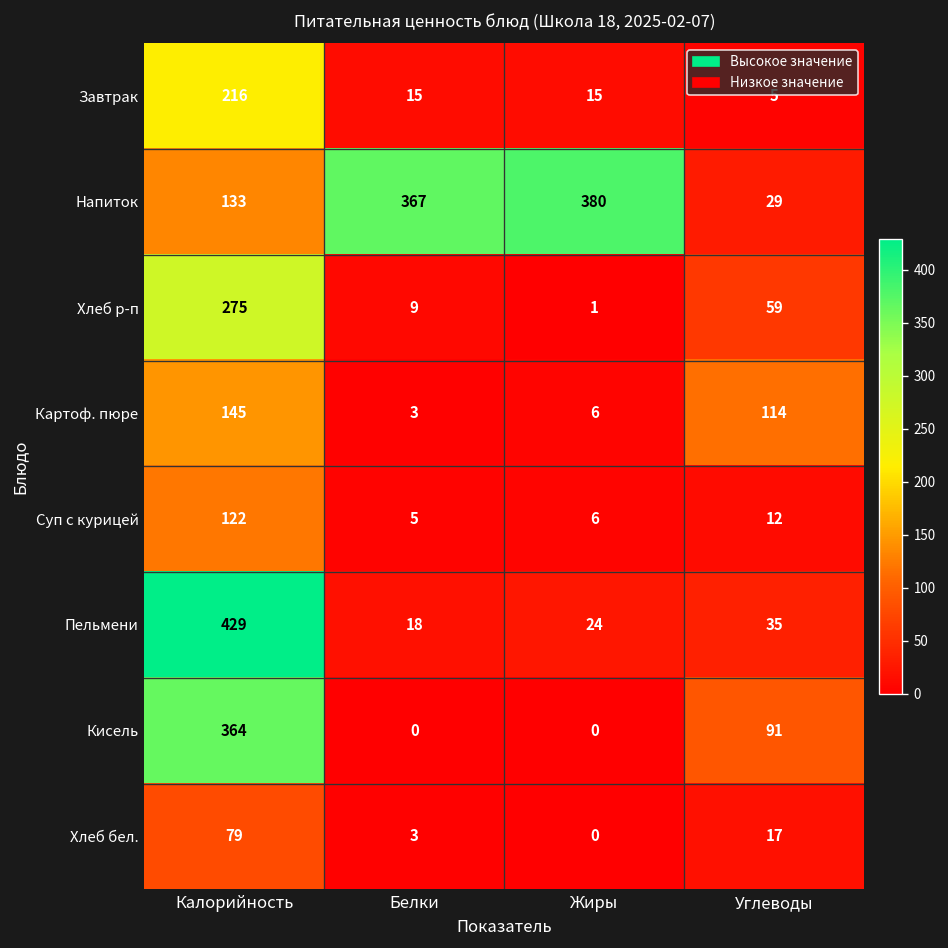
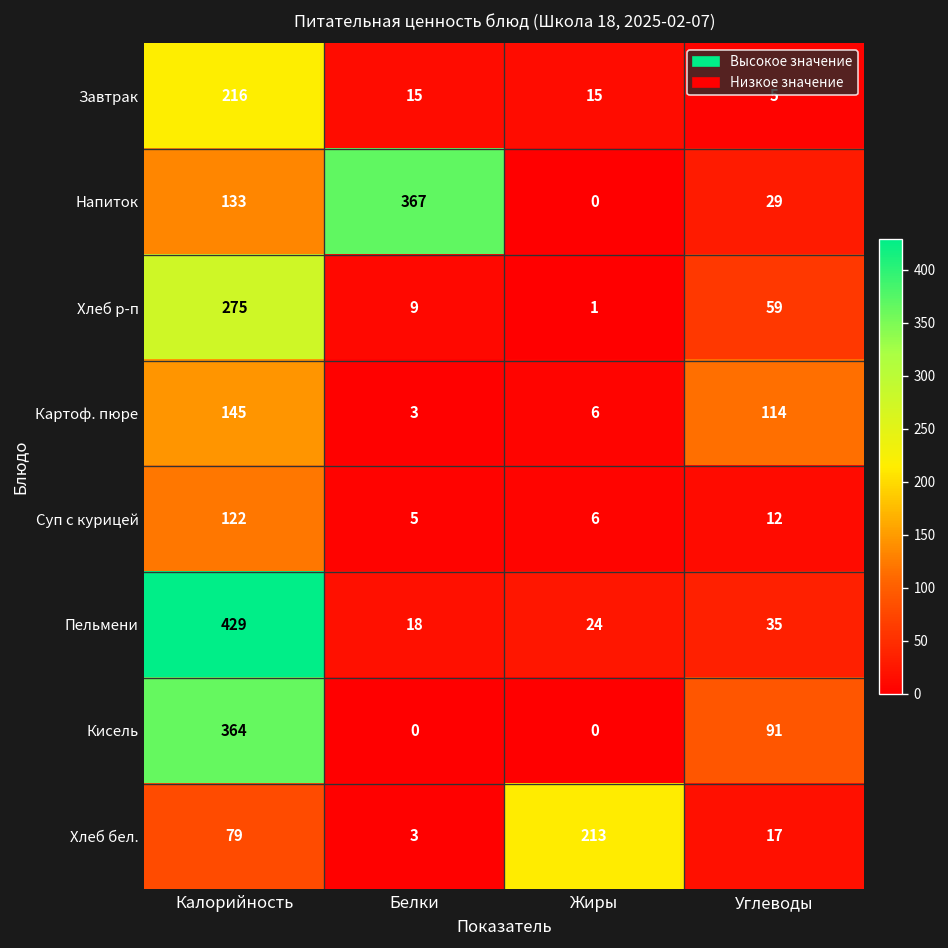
Напиток, Жиры: 380 -> 0
Хлеб бел., Жиры: 0 -> 213
